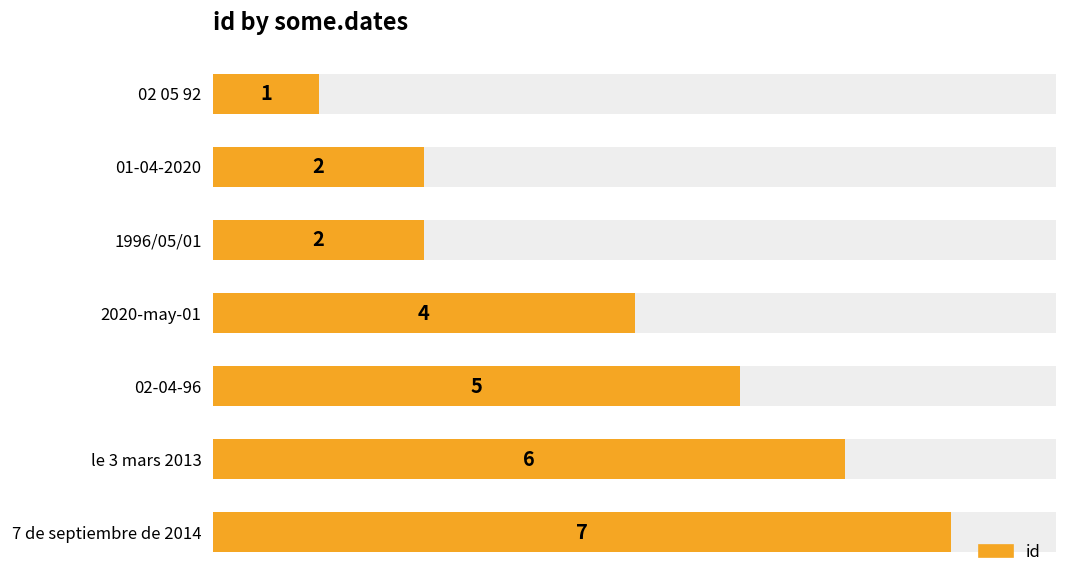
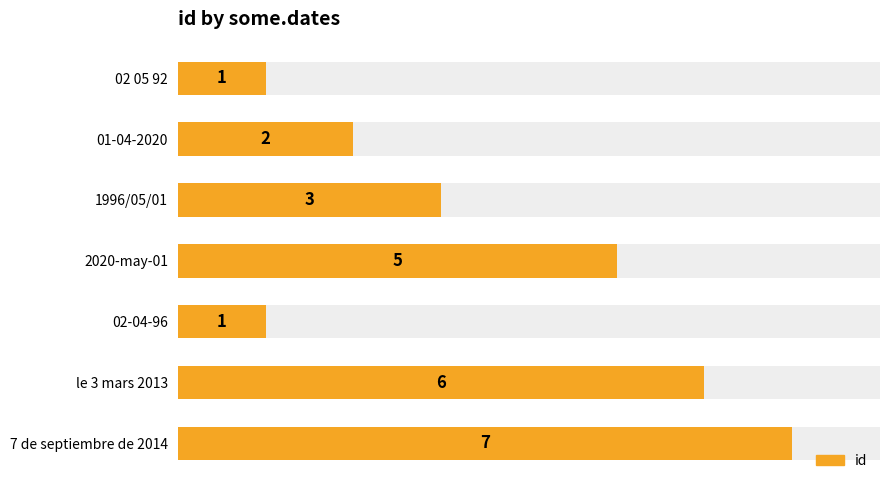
id, 1996/05/01: 2 -> 3
id, 2020-may-01: 4 -> 5
id, 02-04-96: 5 -> 1
